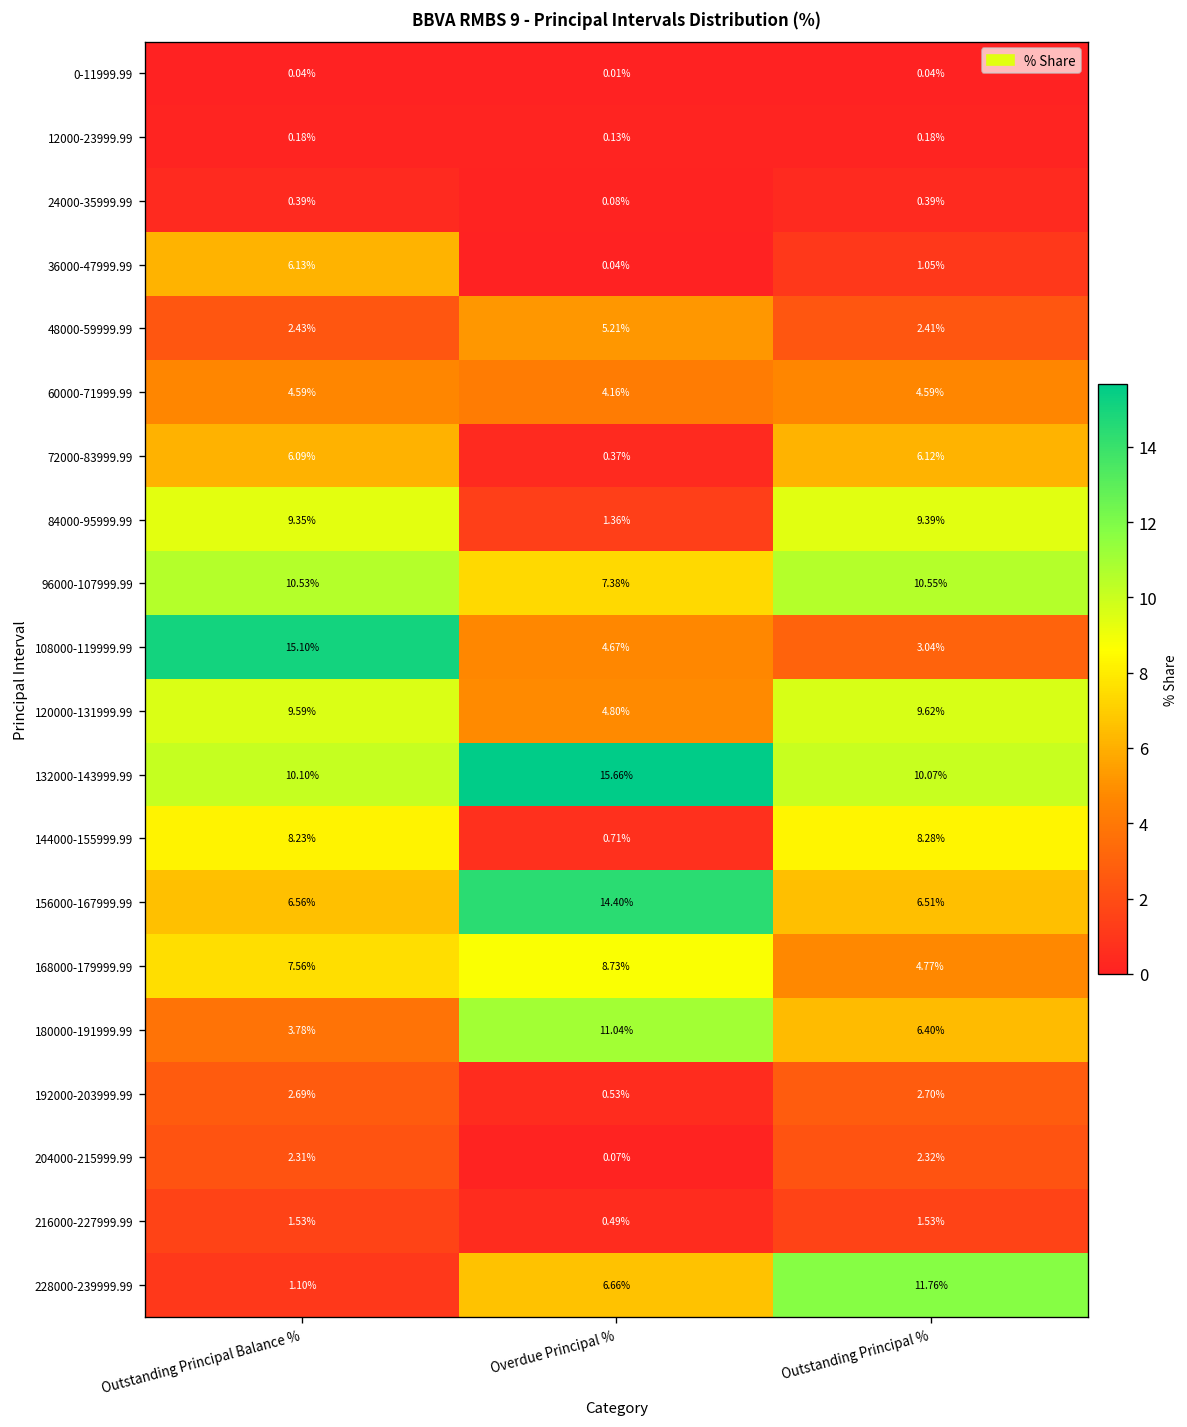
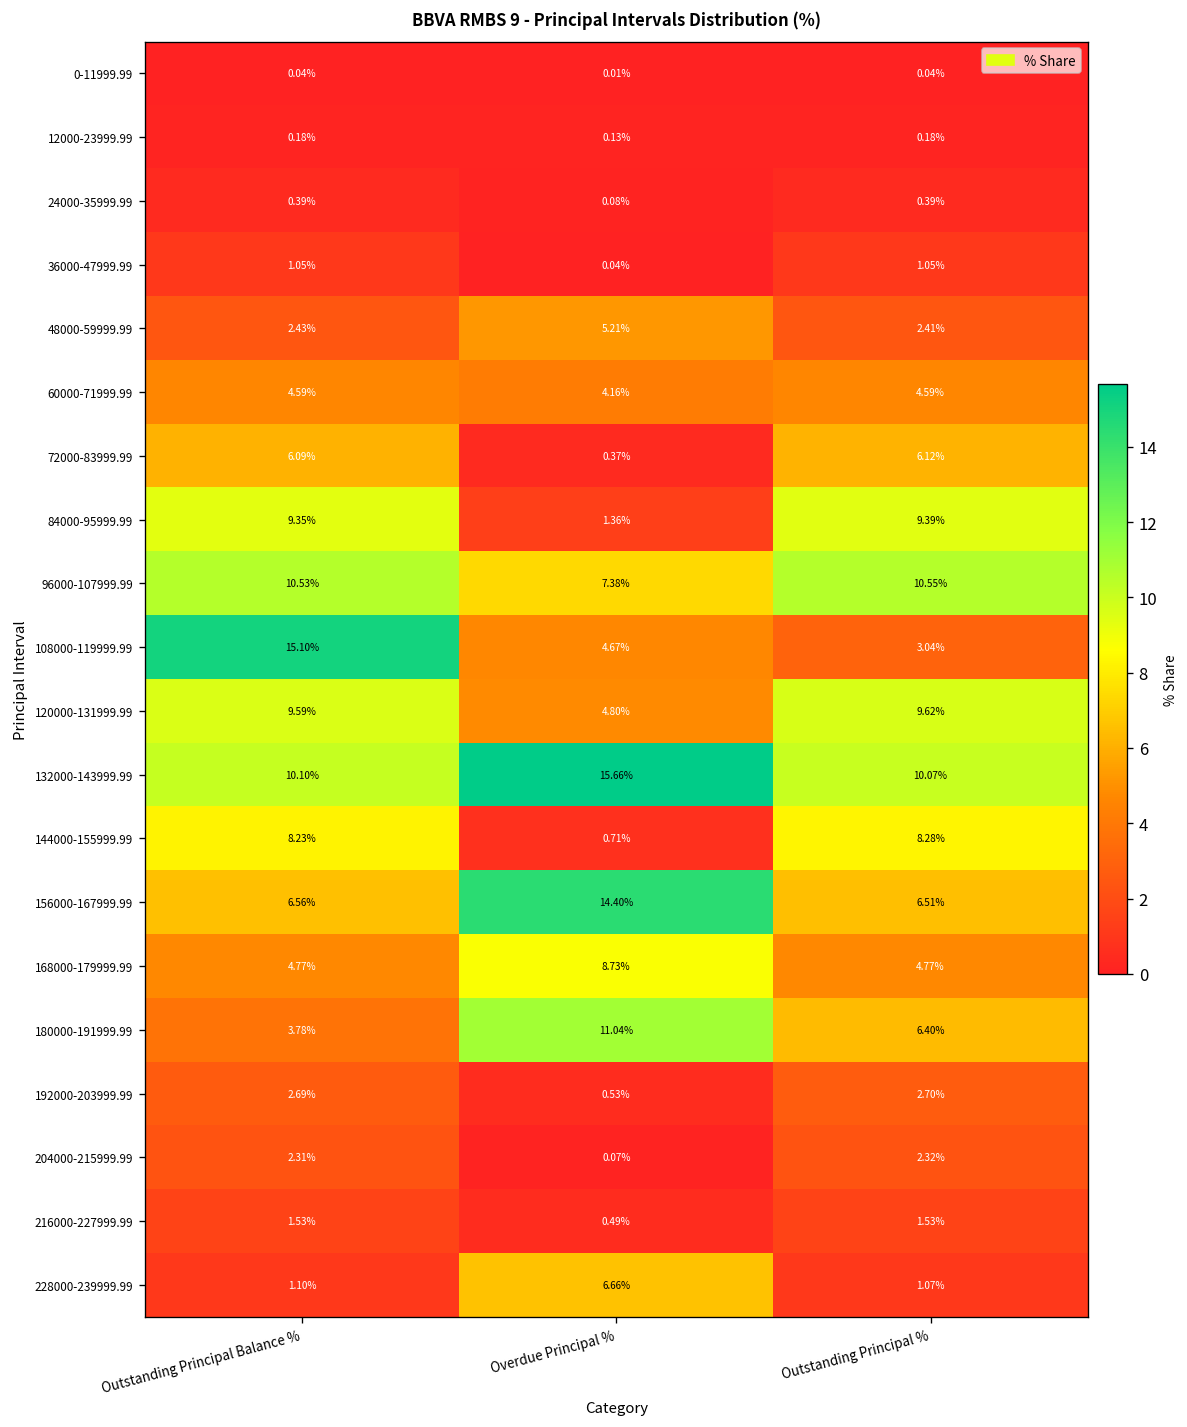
36000-47999.99, Outstanding Principal Balance %: 6.13% -> 1.05%
168000-179999.99, Outstanding Principal Balance %: 7.56% -> 4.77%
228000-239999.99, Outstanding Principal %: 11.76% -> 1.07%
